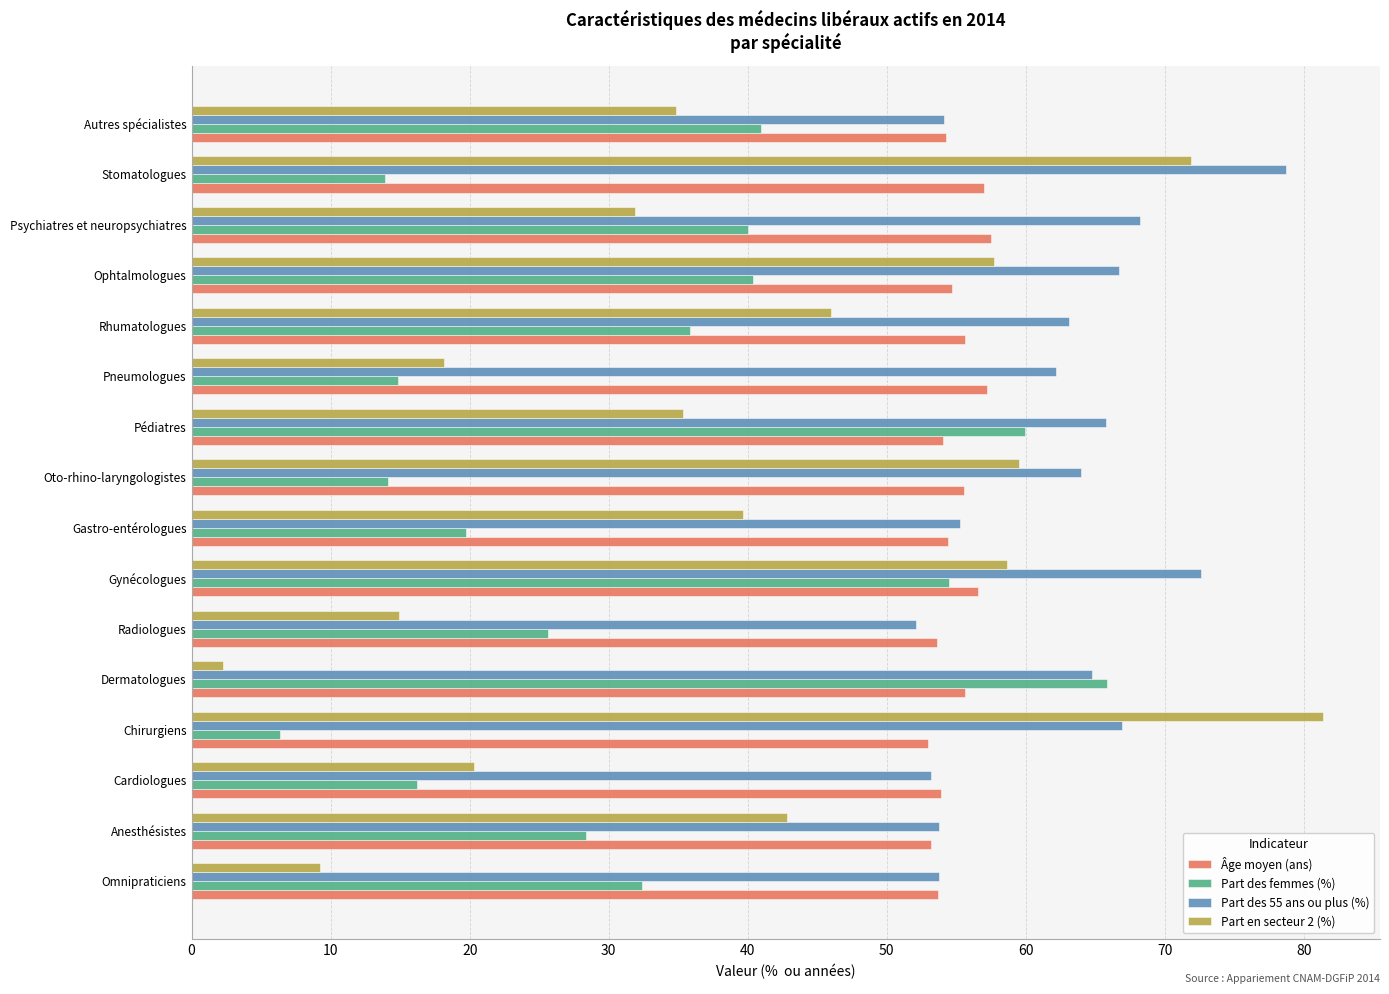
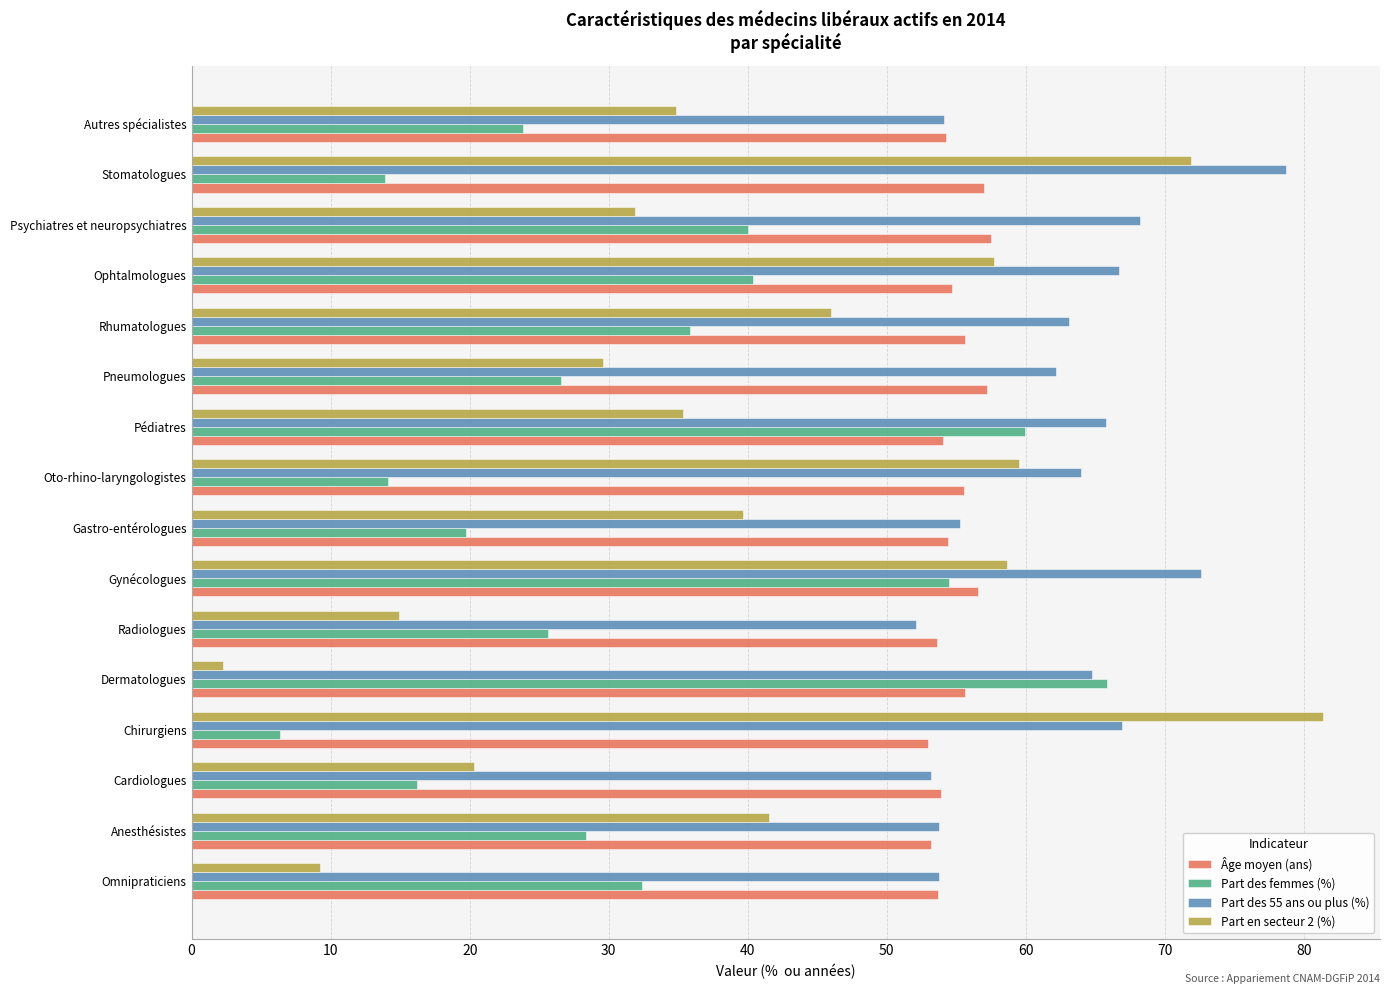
Part des femmes (%), Autres spécialistes: 41.0 -> 23.8
Part en secteur 2 (%), Pneumologues: 18.1 -> 29.6
Part des femmes (%), Pneumologues: 14.8 -> 26.5
Part en secteur 2 (%), Anesthésistes: 42.9 -> 41.5
